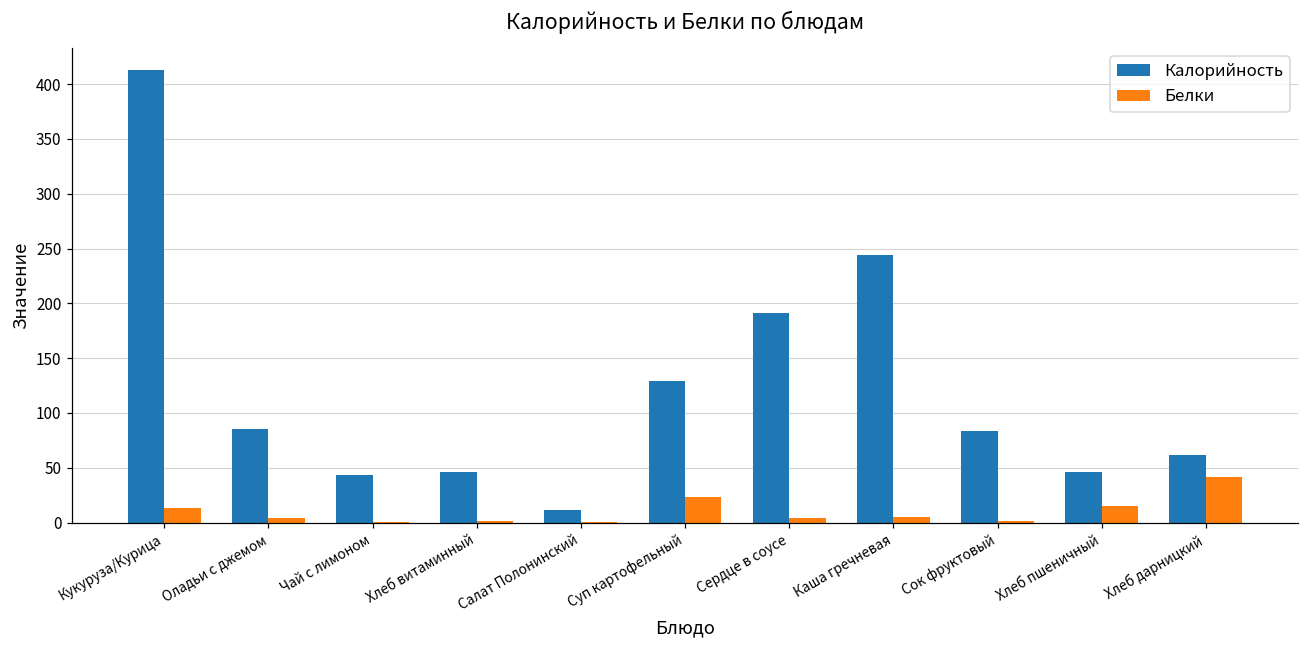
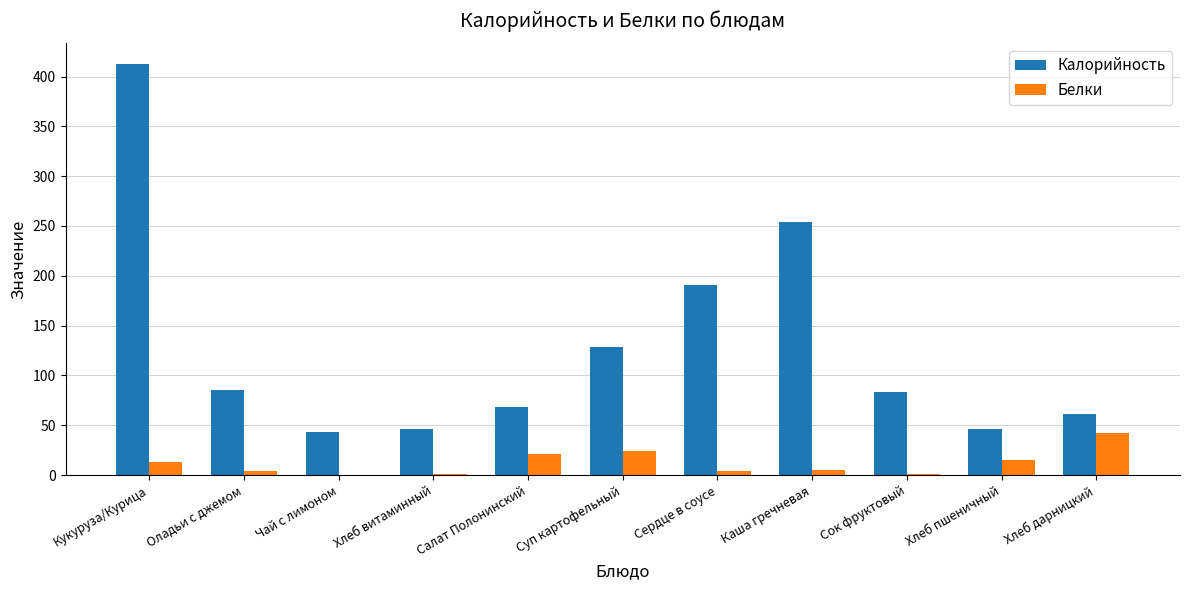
Калорийность, Салат Полонинский: 10 -> 70
Белки, Салат Полонинский: 0 -> 20
Калорийность, Каша гречневая: 240 -> 250
